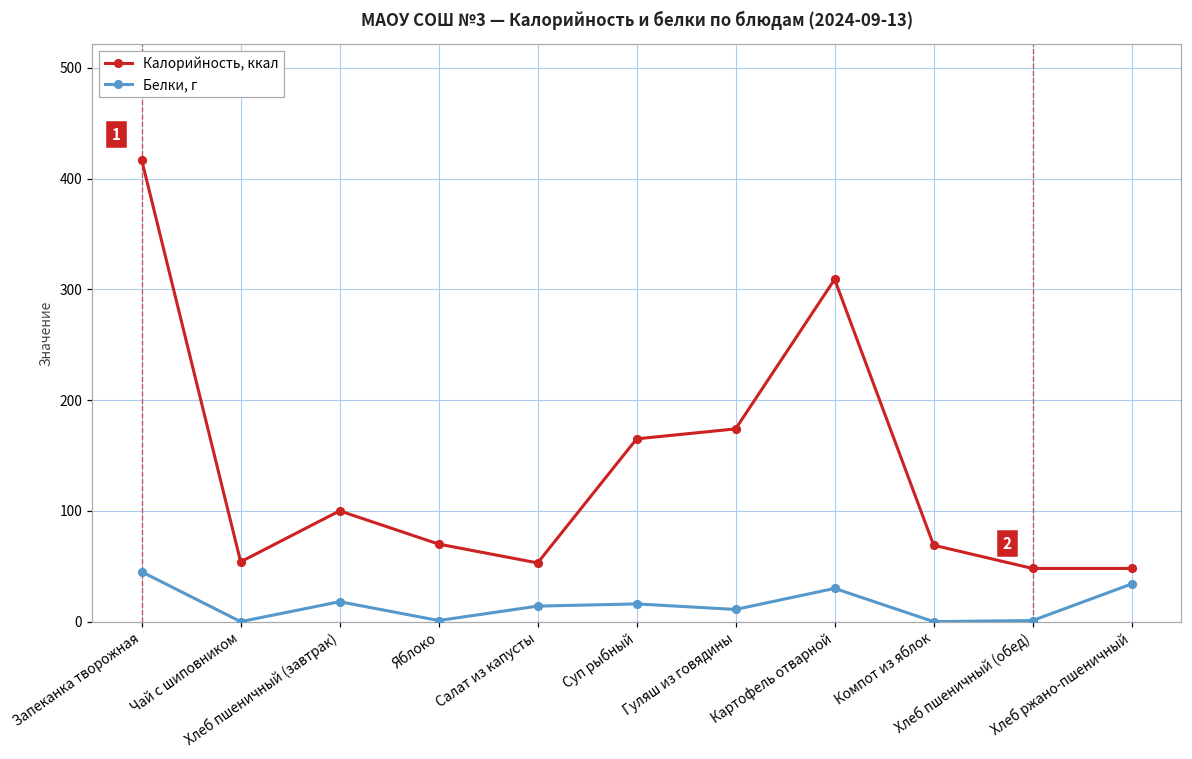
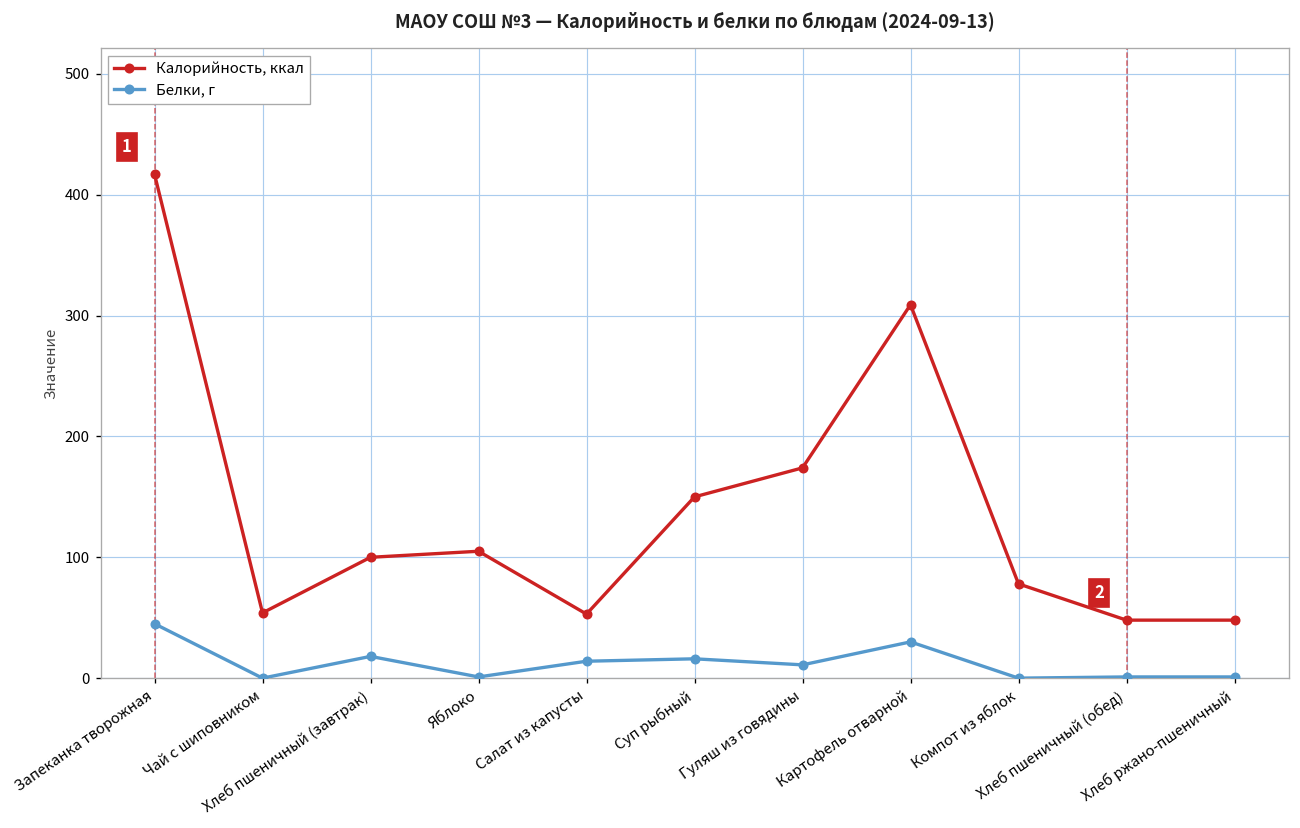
Калорийность, ккал, Яблоко: 70 -> 105
Калорийность, ккал, Суп рыбный: 165 -> 150
Калорийность, ккал, Компот из яблок: 69 -> 78
Белки, г, Хлеб ржано-пшеничный: 34 -> 1
